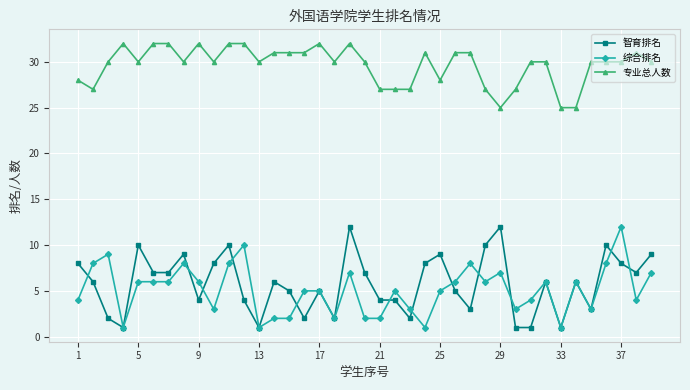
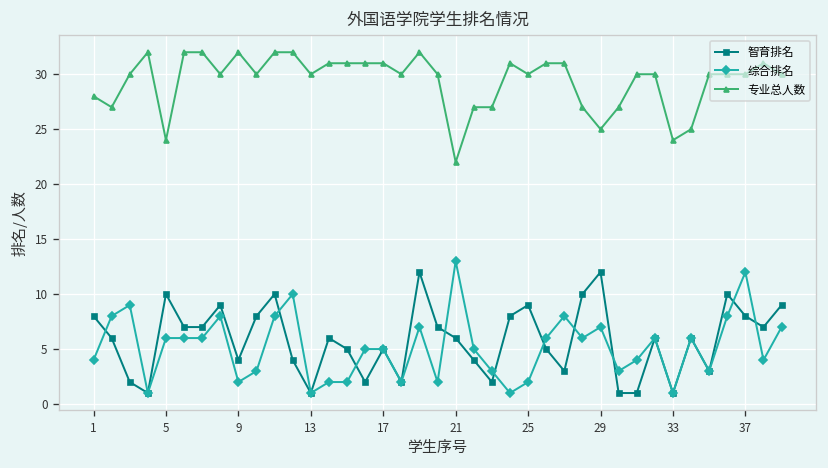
专业总人数, 5: 30 -> 24
综合排名, 9: 6 -> 2
专业总人数, 17: 32 -> 31
智育排名, 21: 4 -> 6
综合排名, 21: 2 -> 13
专业总人数, 21: 27 -> 22
综合排名, 25: 5 -> 2
专业总人数, 25: 28 -> 30
专业总人数, 33: 25 -> 24
